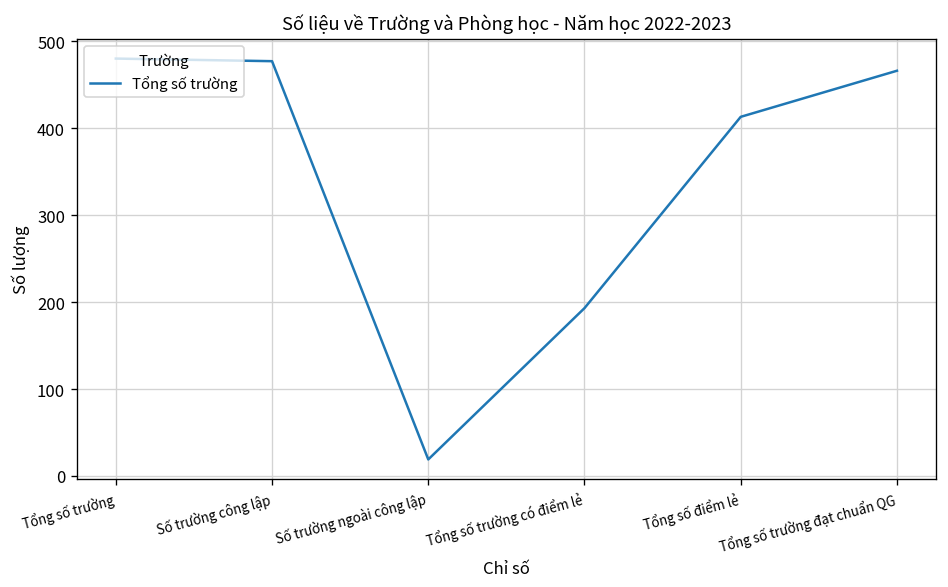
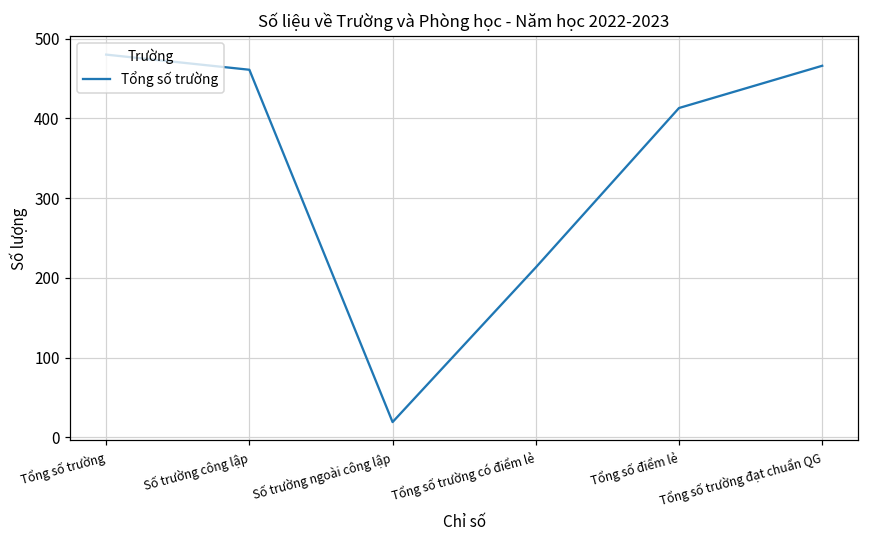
Số trường công lập: 480 -> 460
Tổng số trường có điểm lẻ: 190 -> 210
